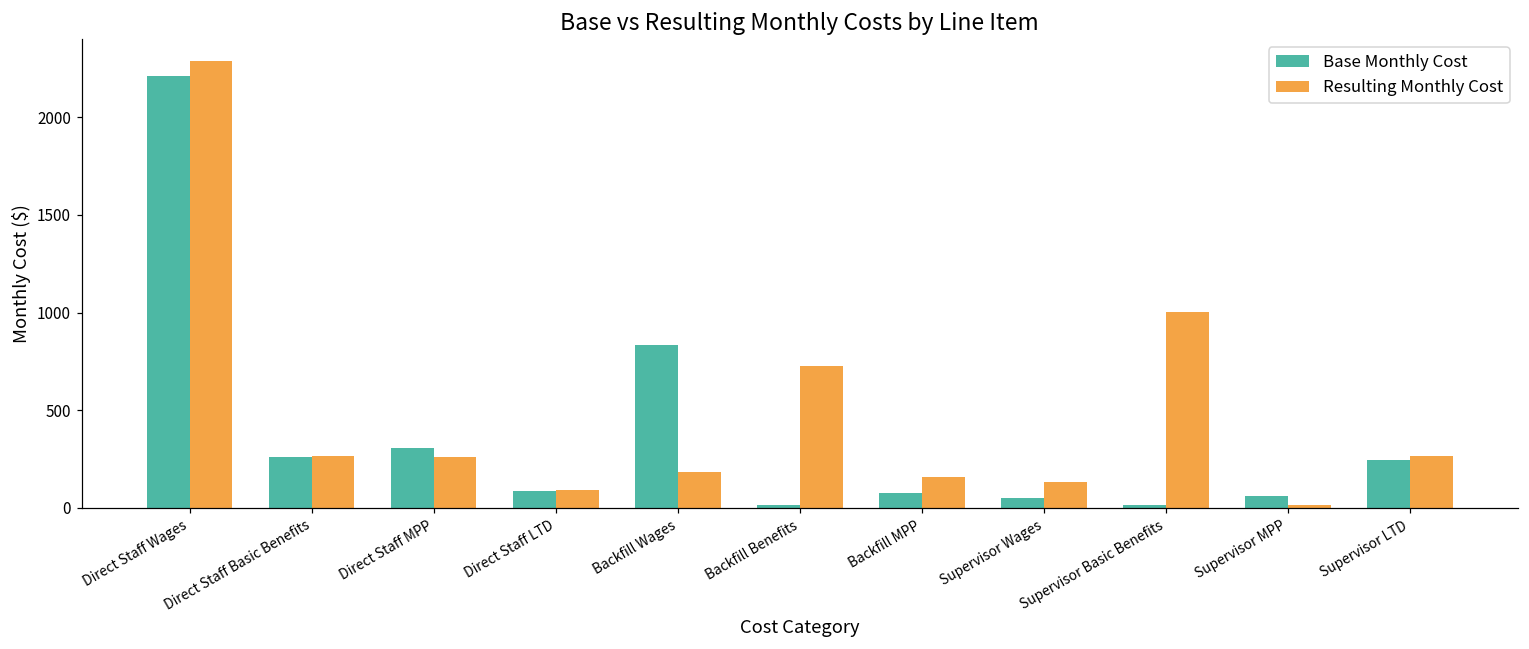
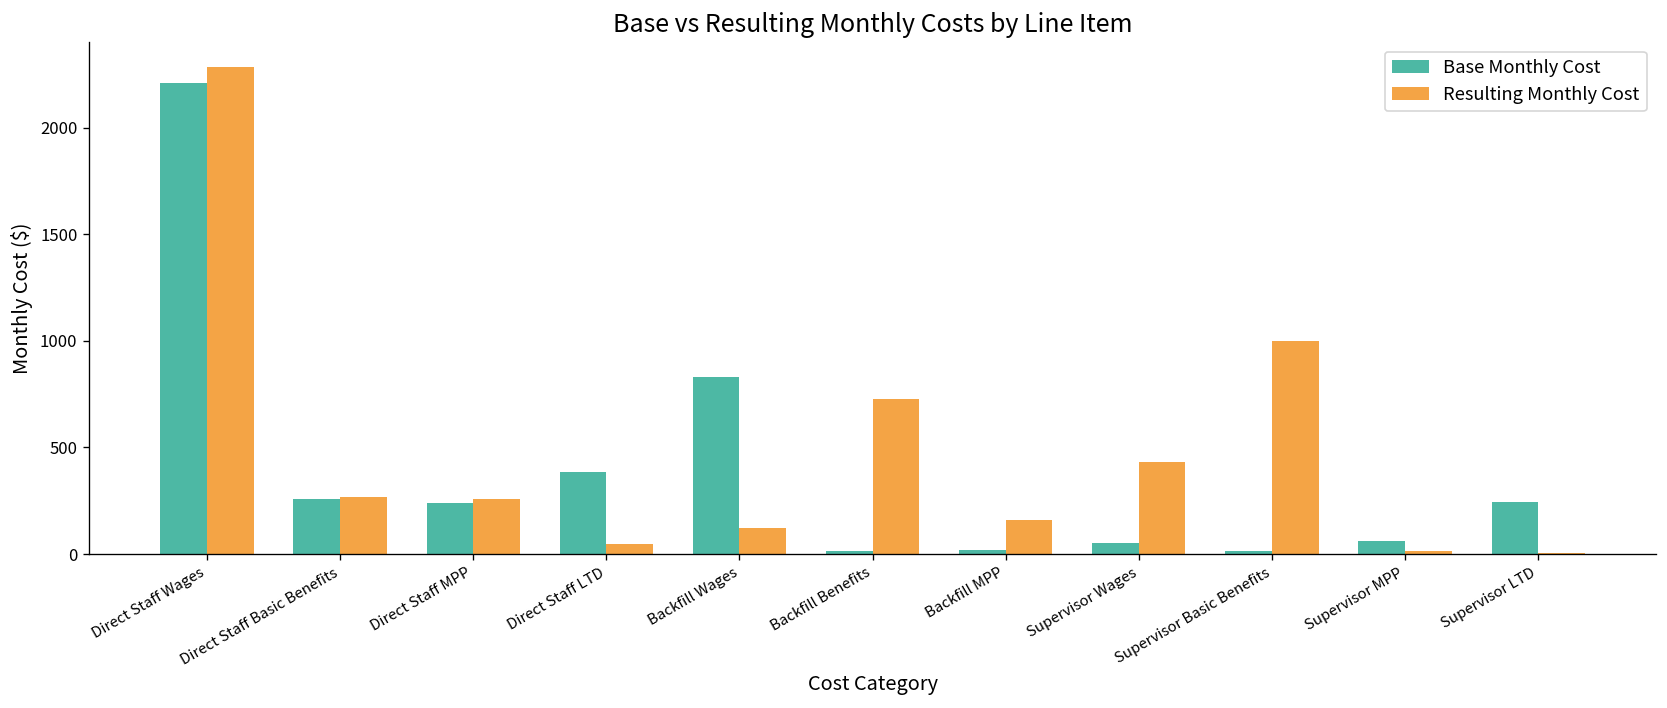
Base Monthly Cost, Direct Staff MPP: 310 -> 240
Base Monthly Cost, Direct Staff LTD: 90 -> 380
Resulting Monthly Cost, Direct Staff LTD: 90 -> 50
Resulting Monthly Cost, Backfill Wages: 190 -> 120
Base Monthly Cost, Backfill MPP: 80 -> 20
Resulting Monthly Cost, Supervisor Wages: 130 -> 430
Resulting Monthly Cost, Supervisor LTD: 260 -> 10
